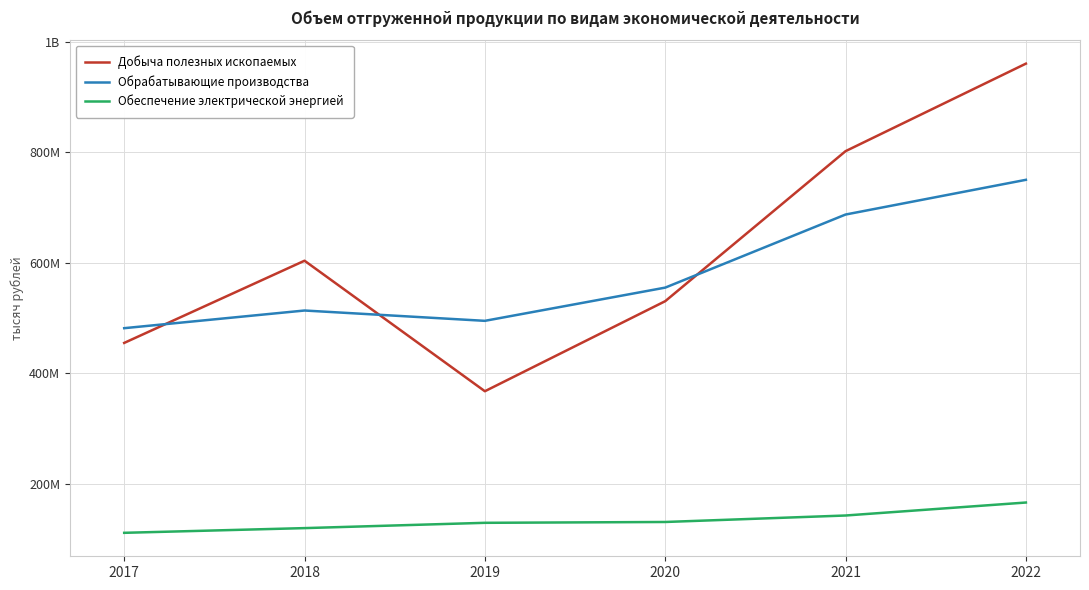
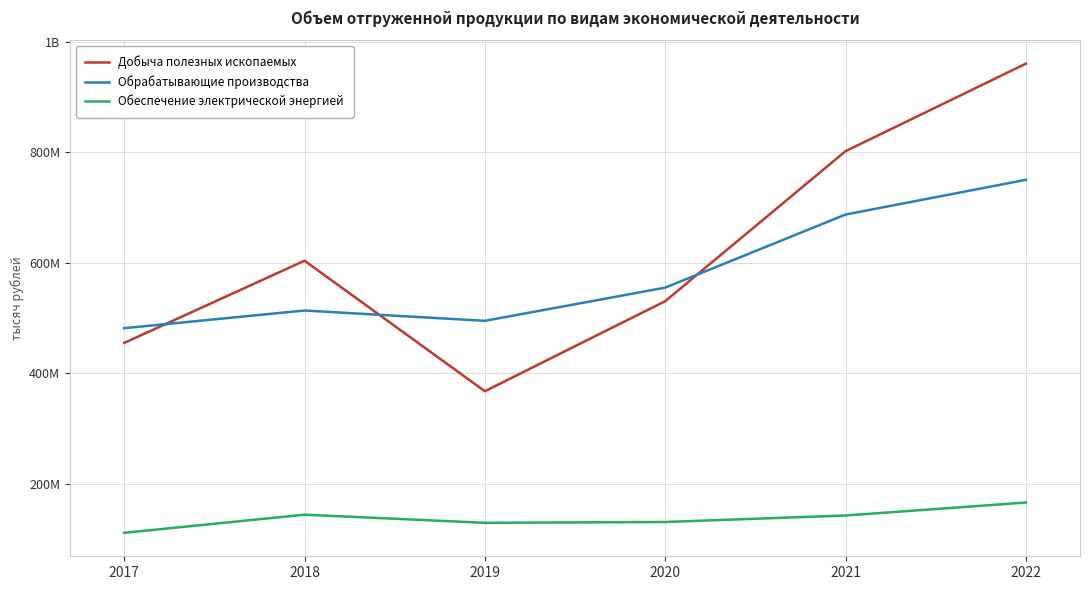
Обеспечение электрической энергией, 2018: 120000000 -> 140000000
